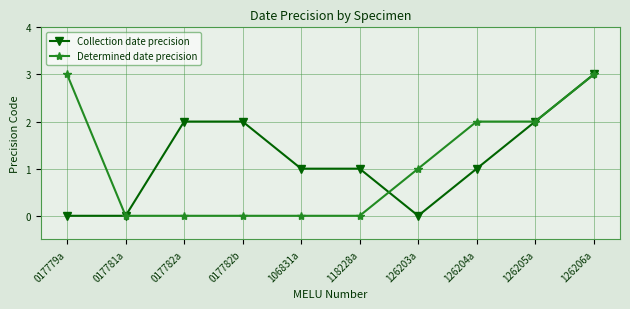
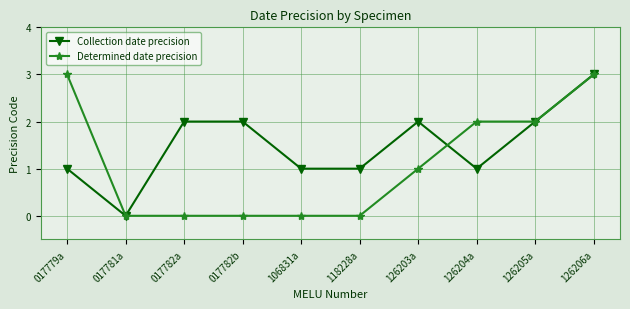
Collection date precision, 017779a: 0 -> 1
Collection date precision, 126203a: 0 -> 2
